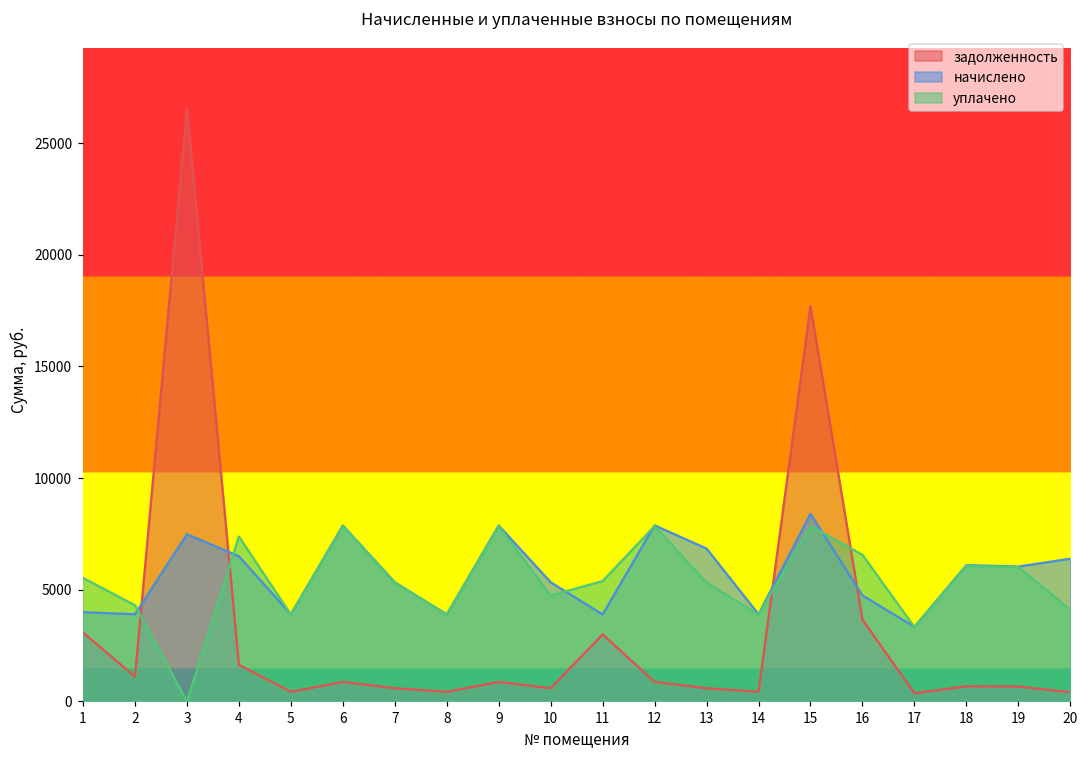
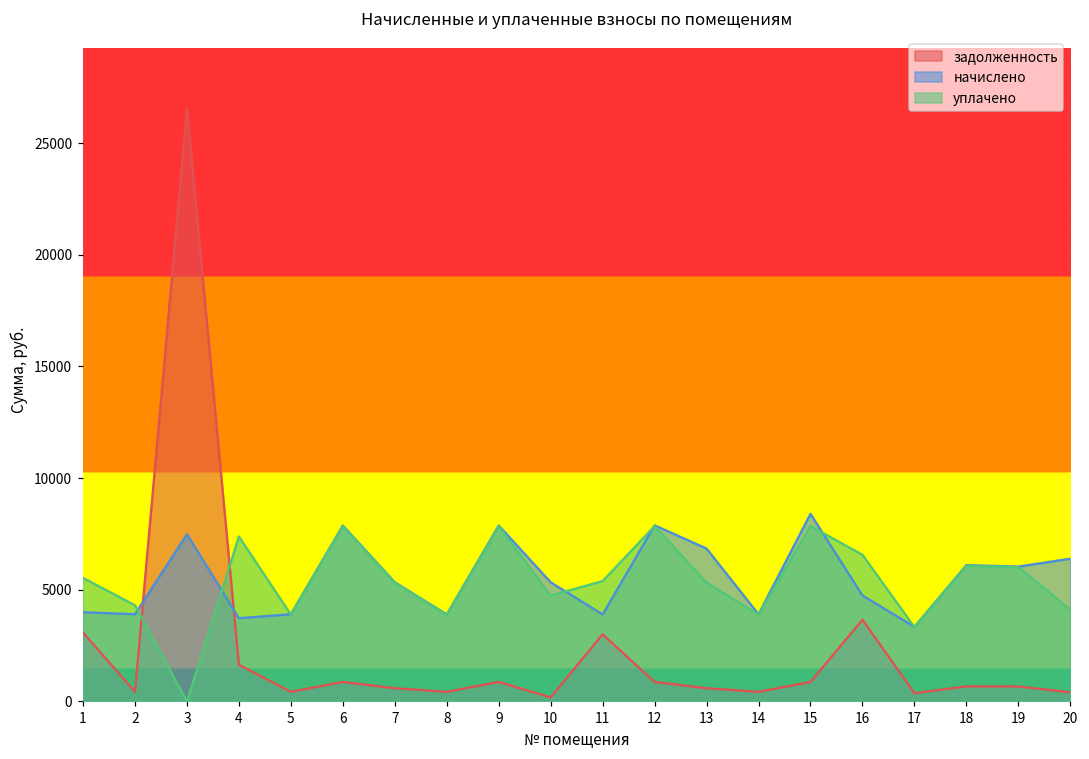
задолженность, 2: 1100 -> 400
начислено, 4: 6500 -> 3700
задолженность, 10: 600 -> 200
задолженность, 15: 17700 -> 900
